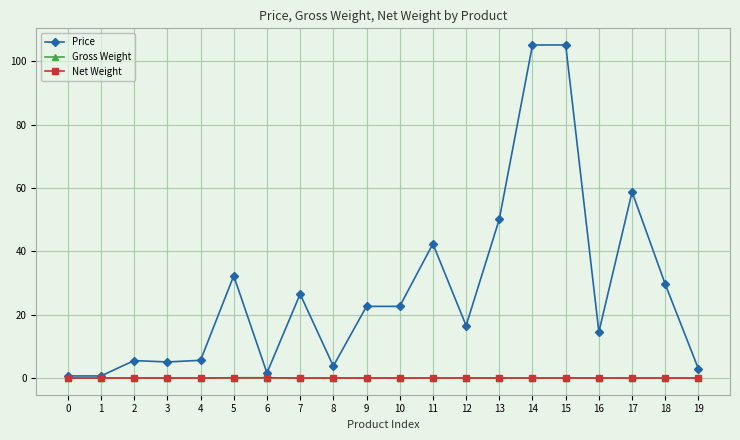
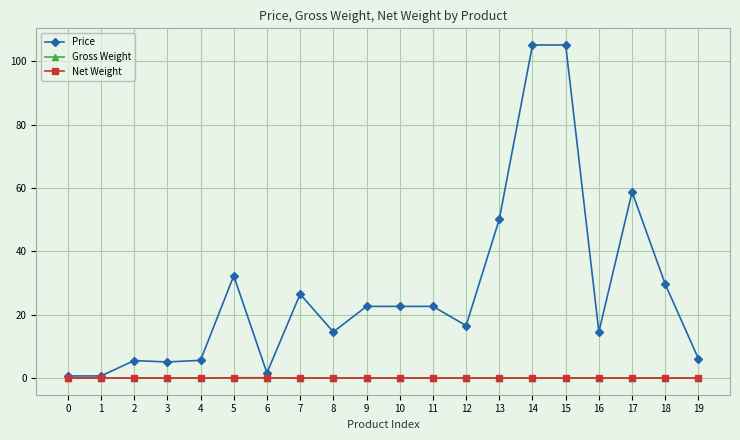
Price, 8: 4 -> 15
Price, 11: 42 -> 23
Price, 19: 3 -> 6
